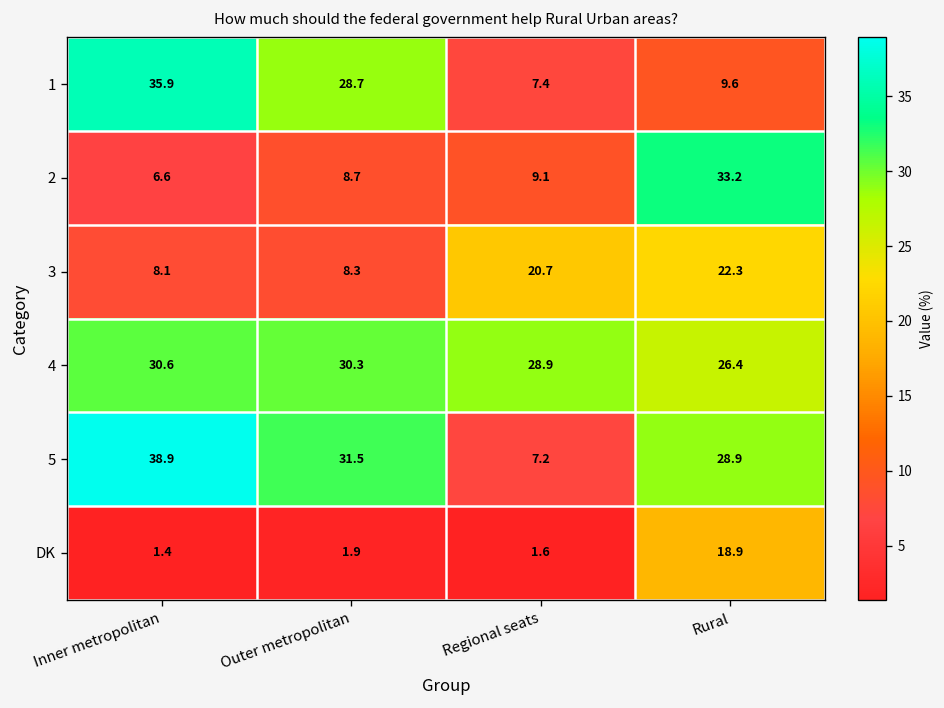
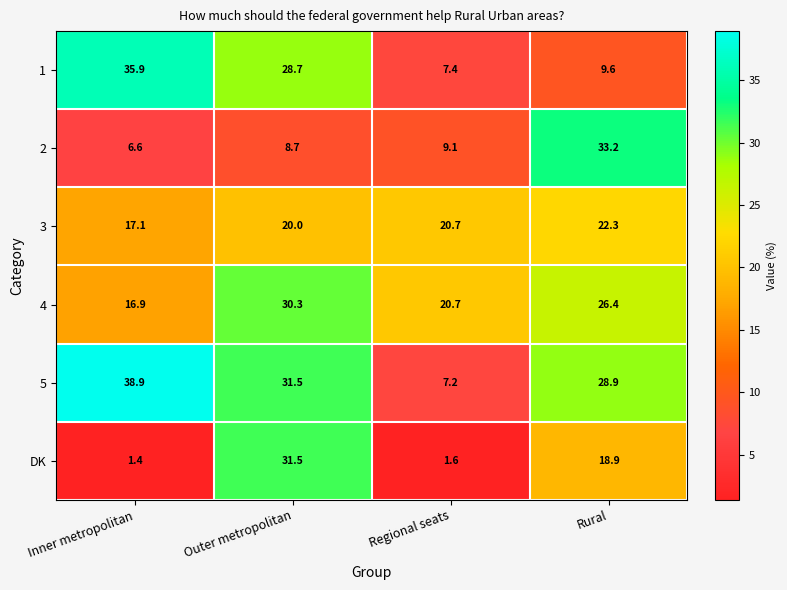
3, Inner metropolitan: 8.1 -> 17.1
3, Outer metropolitan: 8.3 -> 20.0
4, Inner metropolitan: 30.6 -> 16.9
4, Regional seats: 28.9 -> 20.7
DK, Outer metropolitan: 1.9 -> 31.5
